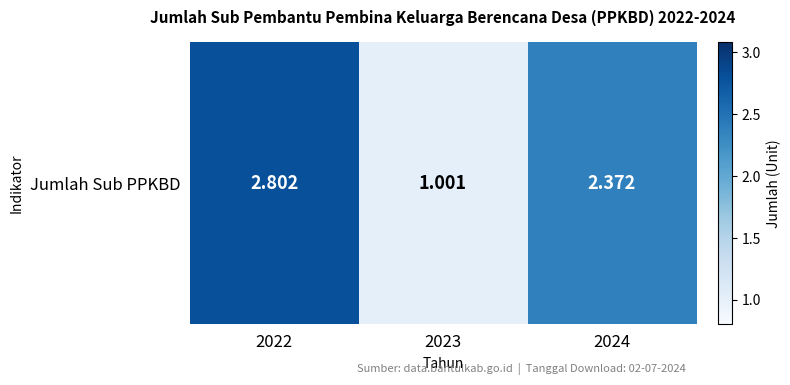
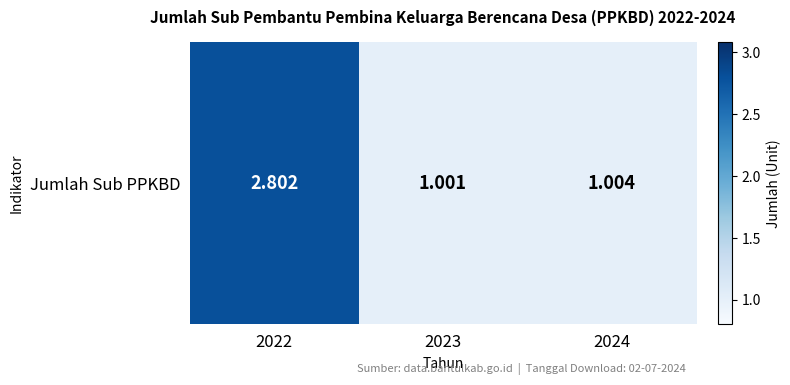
Jumlah Sub PPKBD, 2024: 2.372 -> 1.004
